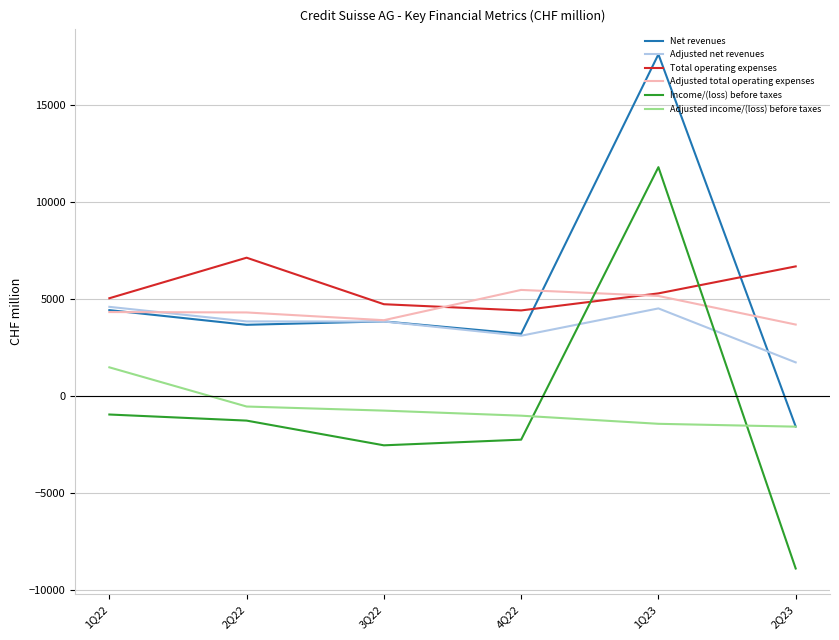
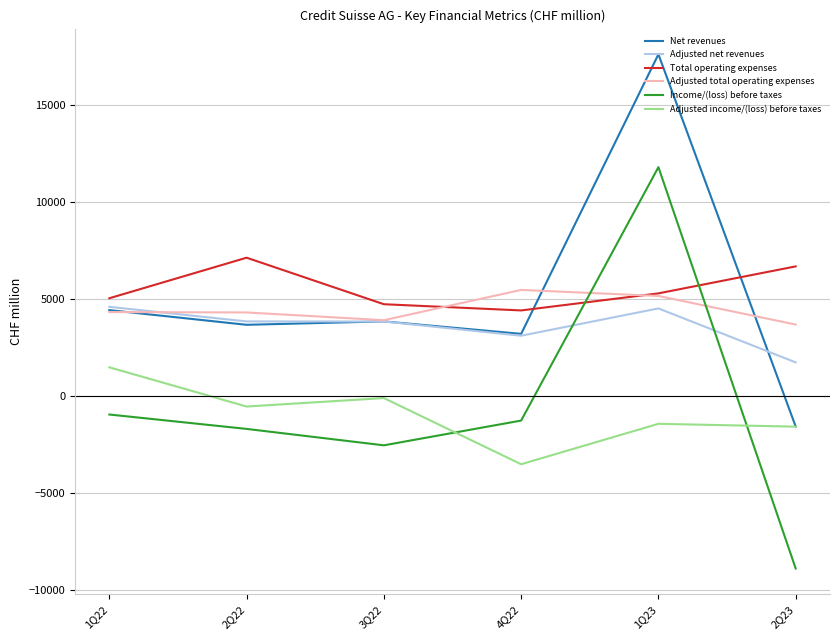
Income/(loss) before taxes, 2Q22: -1300 -> -1700
Adjusted income/(loss) before taxes, 3Q22: -700 -> -100
Income/(loss) before taxes, 4Q22: -2200 -> -1200
Adjusted income/(loss) before taxes, 4Q22: -1000 -> -3500
